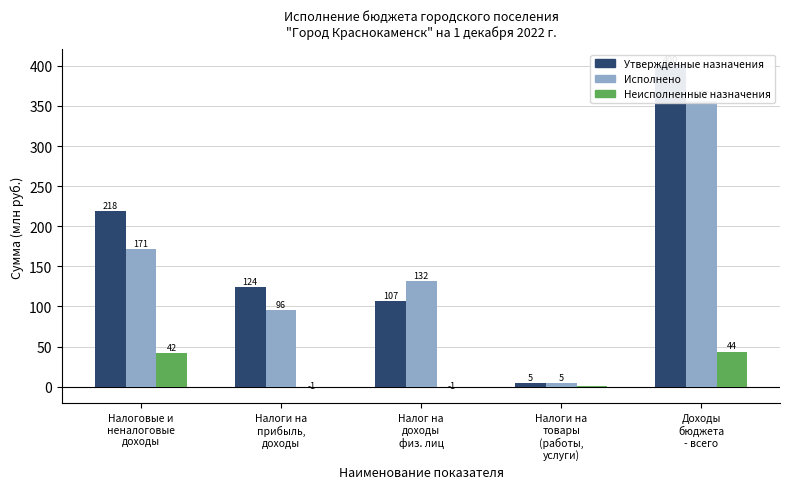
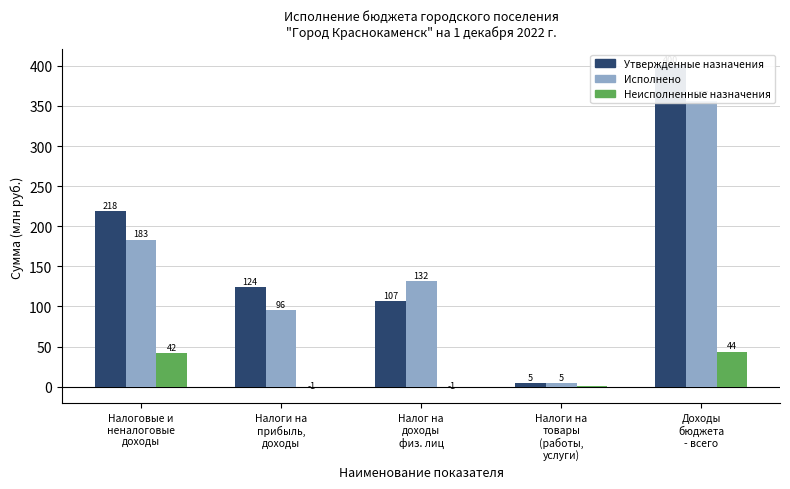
Исполнено, Налоговые и неналоговые доходы: 171 -> 183
